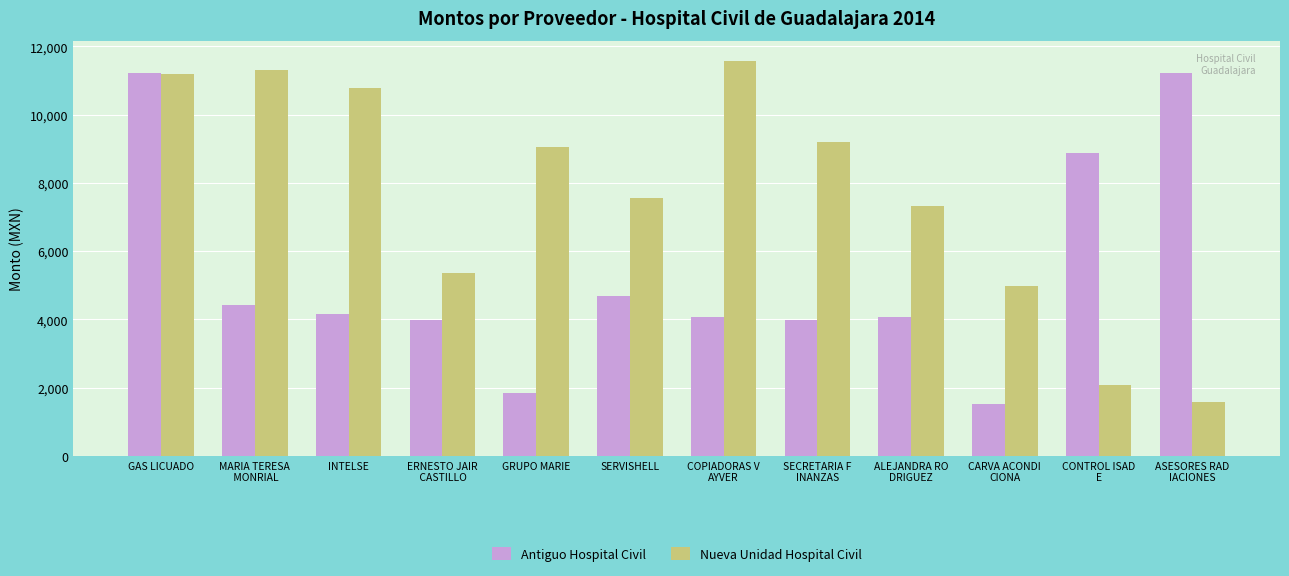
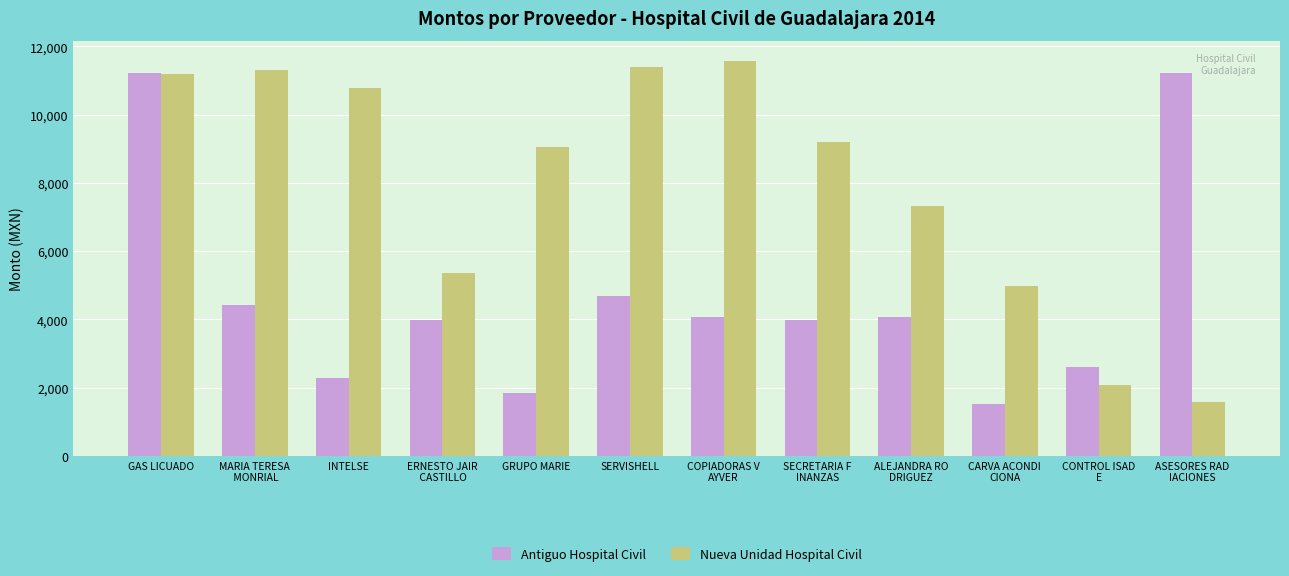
Antiguo Hospital Civil, INTELSE: 4,200 -> 2,300
Nueva Unidad Hospital Civil, SERVISHELL: 7,600 -> 11,400
Antiguo Hospital Civil, CONTROL ISAD E: 8,900 -> 2,600
